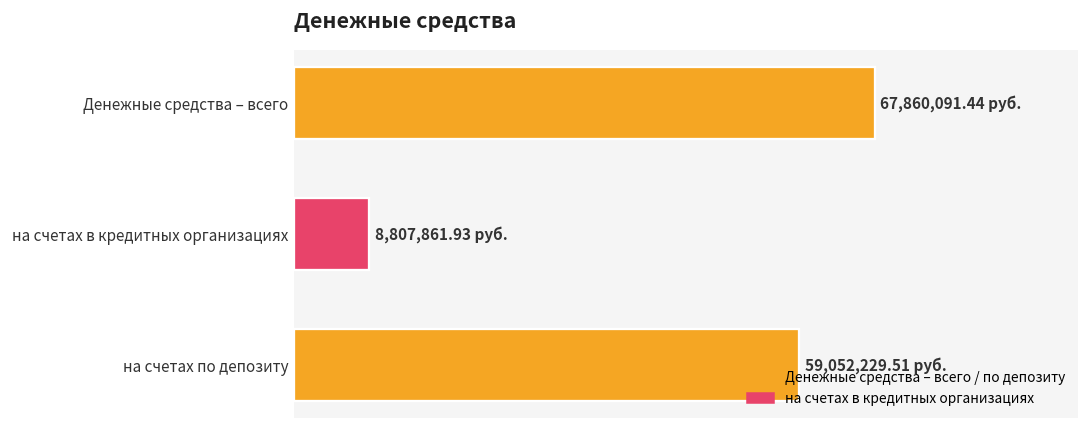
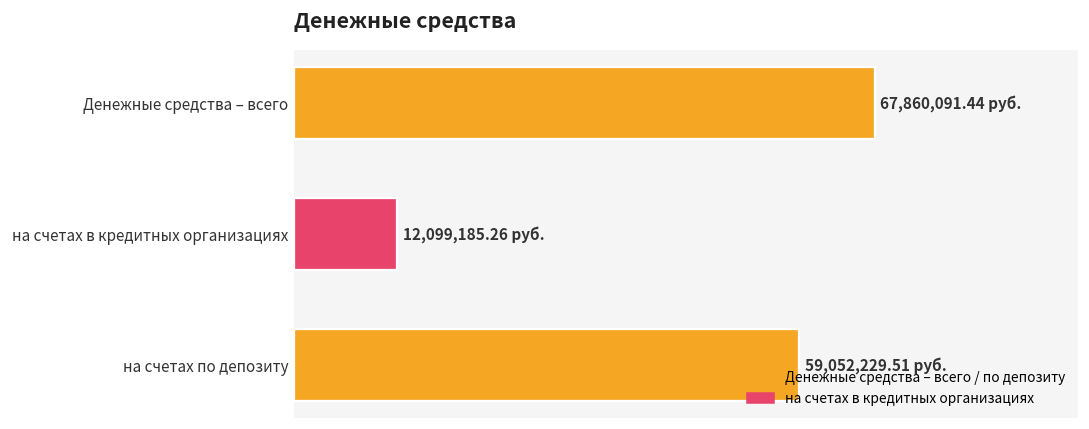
на счетах в кредитных организациях: 8,807,861.93 -> 12,099,185.26
